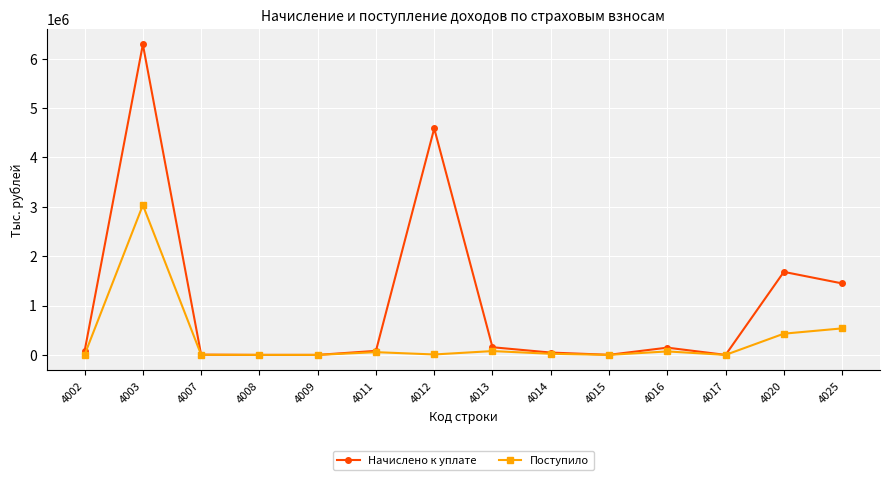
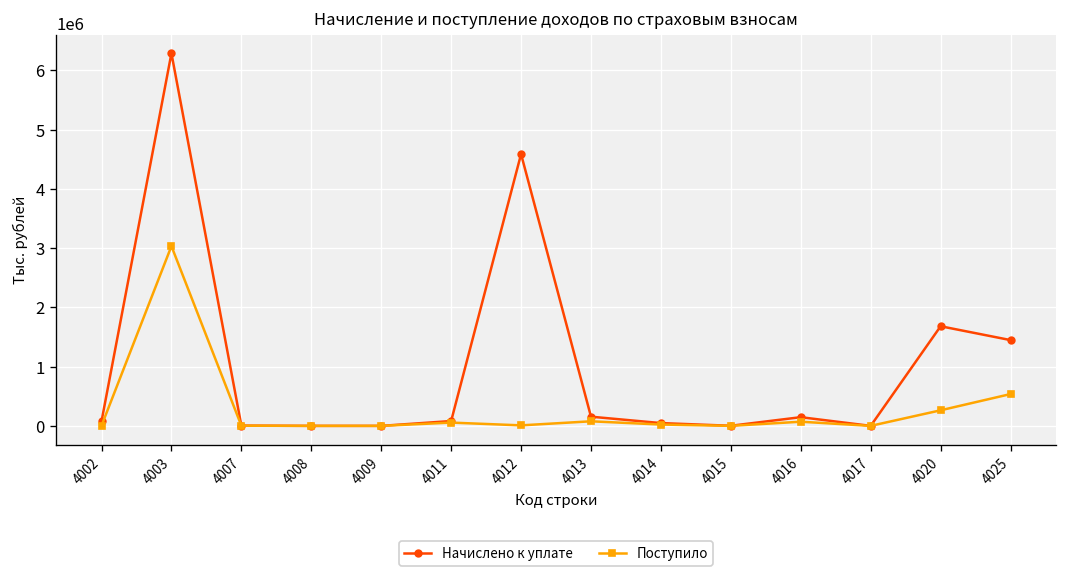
Поступило, 4020: 400000 -> 300000
